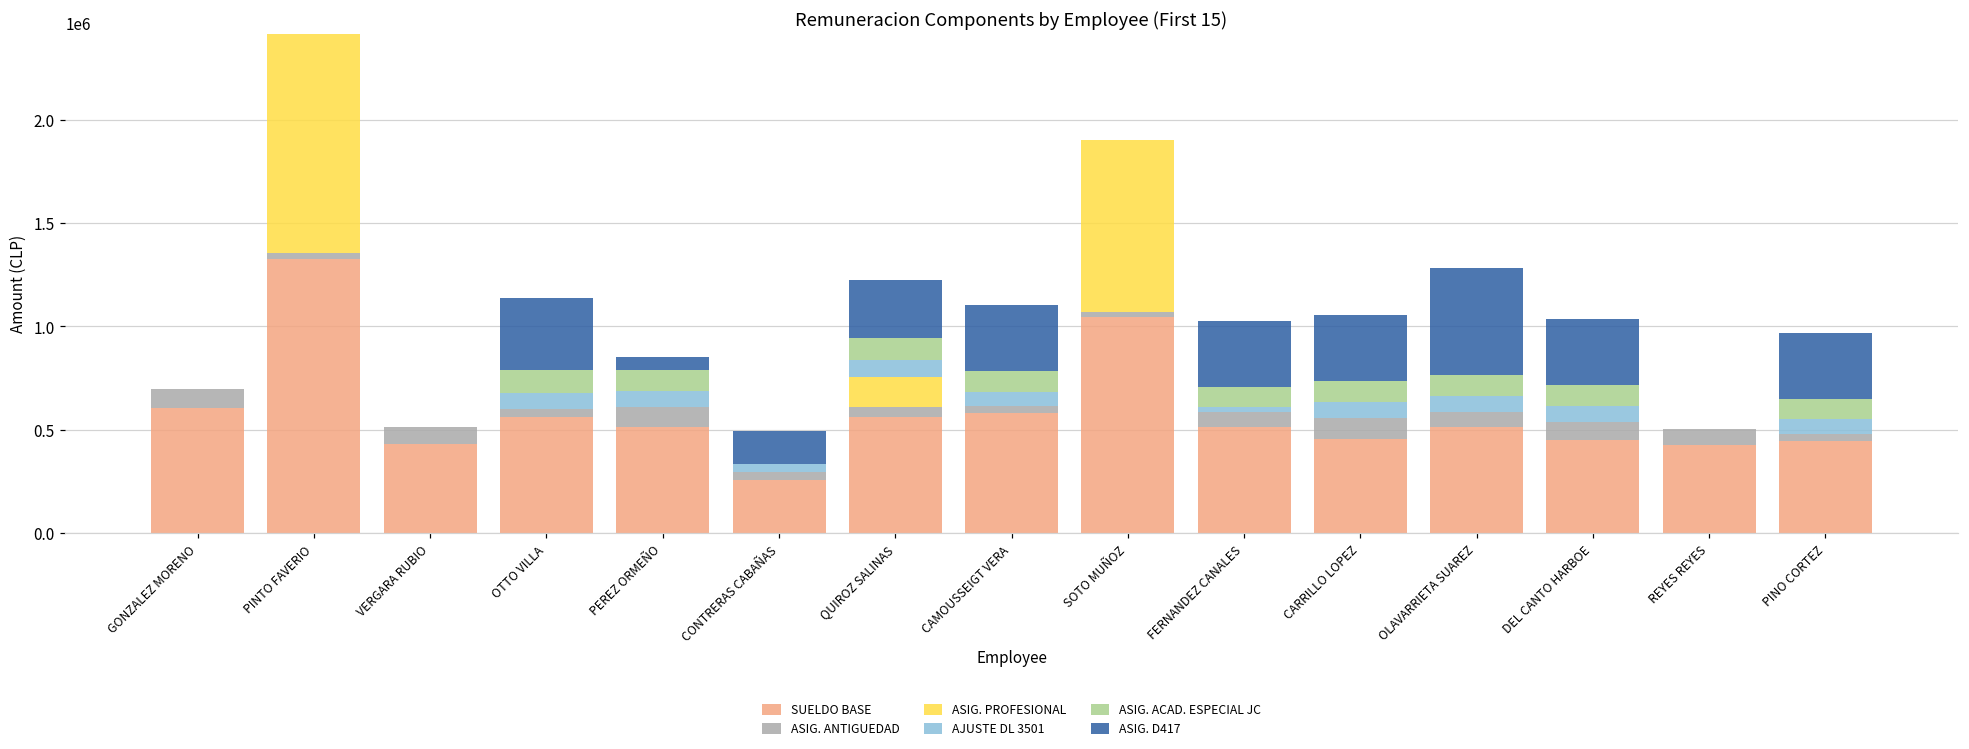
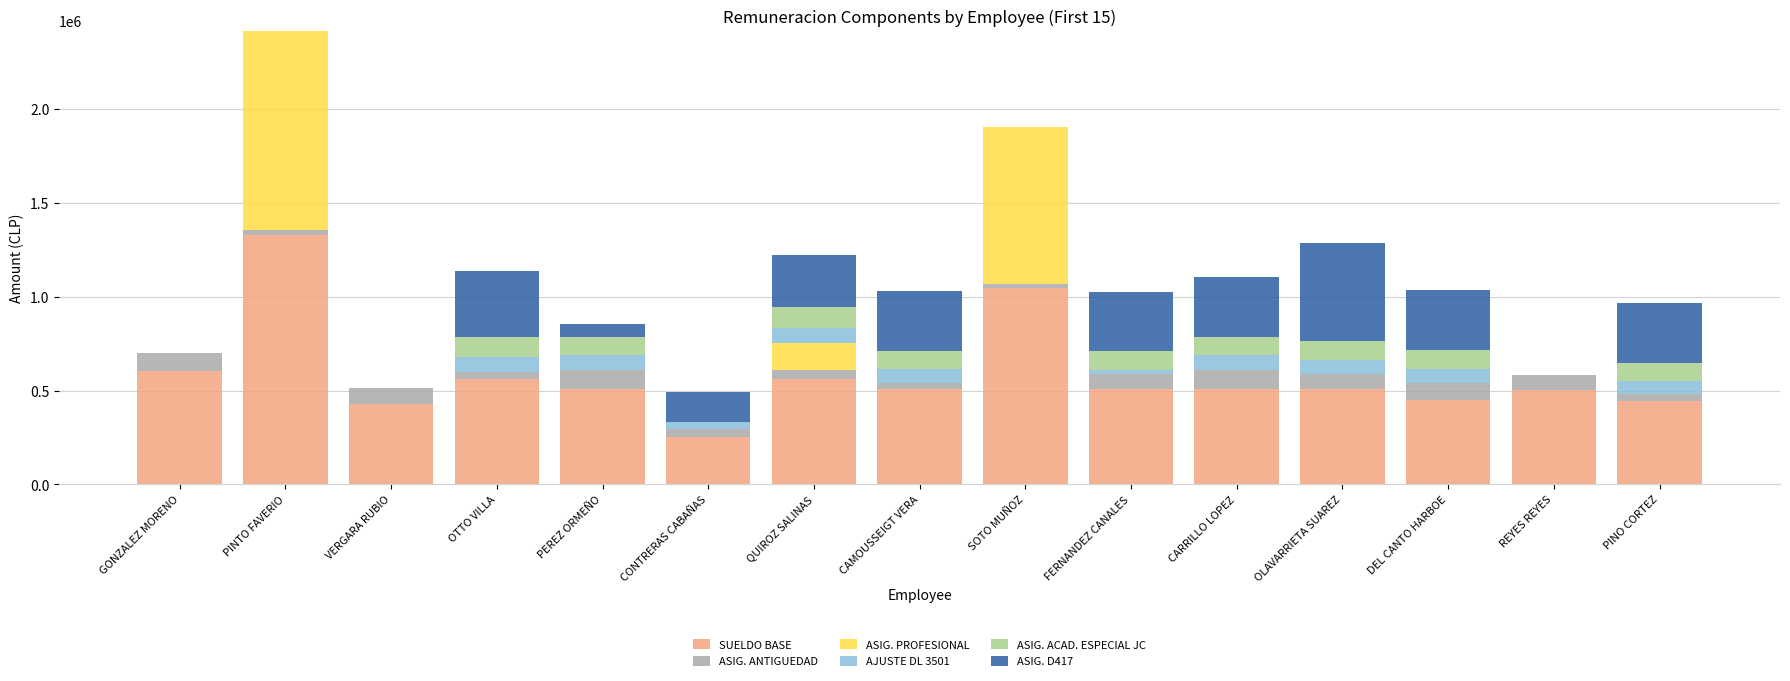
SUELDO BASE, CAMOUSSEIGT VERA: 580000 -> 510000
SUELDO BASE, CARRILLO LOPEZ: 460000 -> 510000
SUELDO BASE, REYES REYES: 420000 -> 500000
